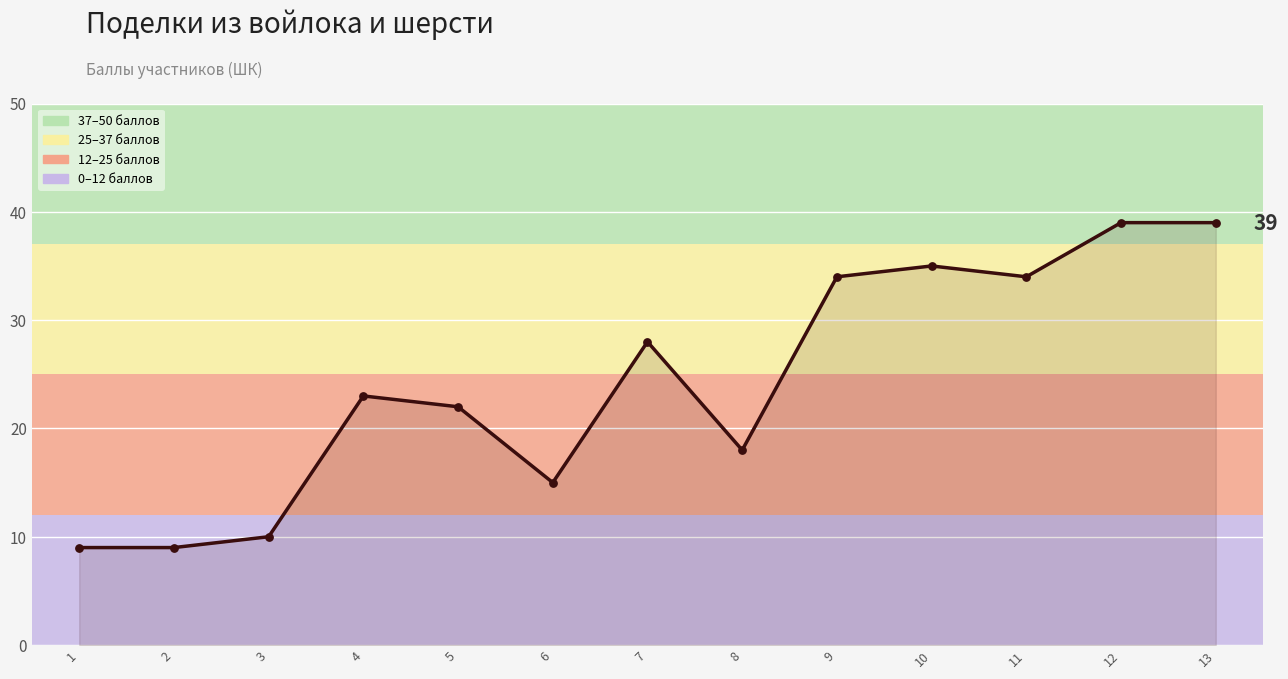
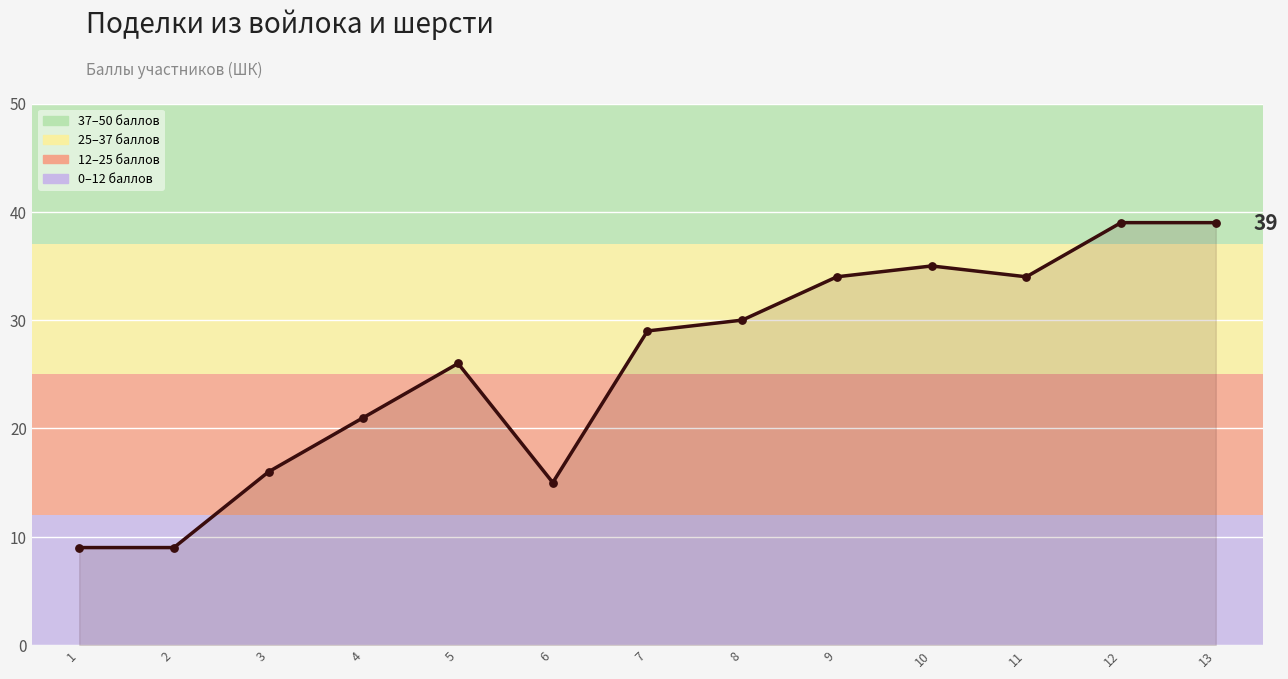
3: 10 -> 16
4: 23 -> 21
5: 22 -> 26
7: 28 -> 29
8: 18 -> 30
